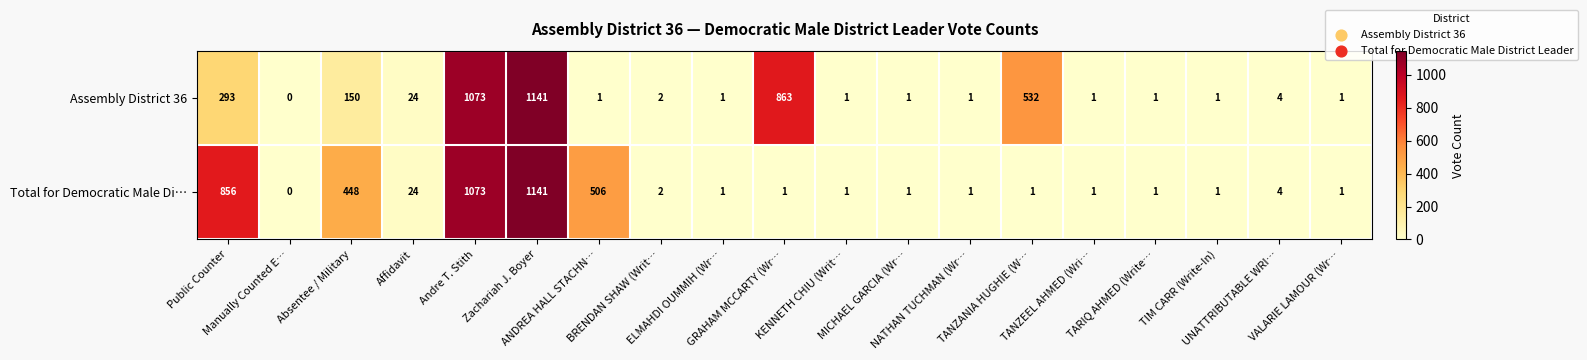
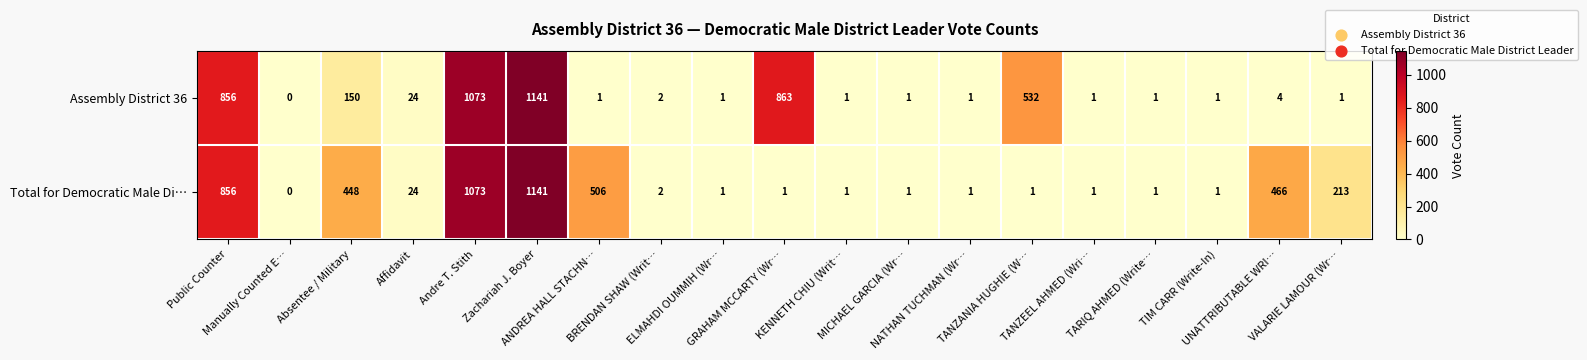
Assembly District 36, Public Counter: 293 -> 856
Total for Democratic Male Di…, UNATTRIBUTABLE WRI…: 4 -> 466
Total for Democratic Male Di…, VALARIE LAMOUR (Wr…: 1 -> 213
